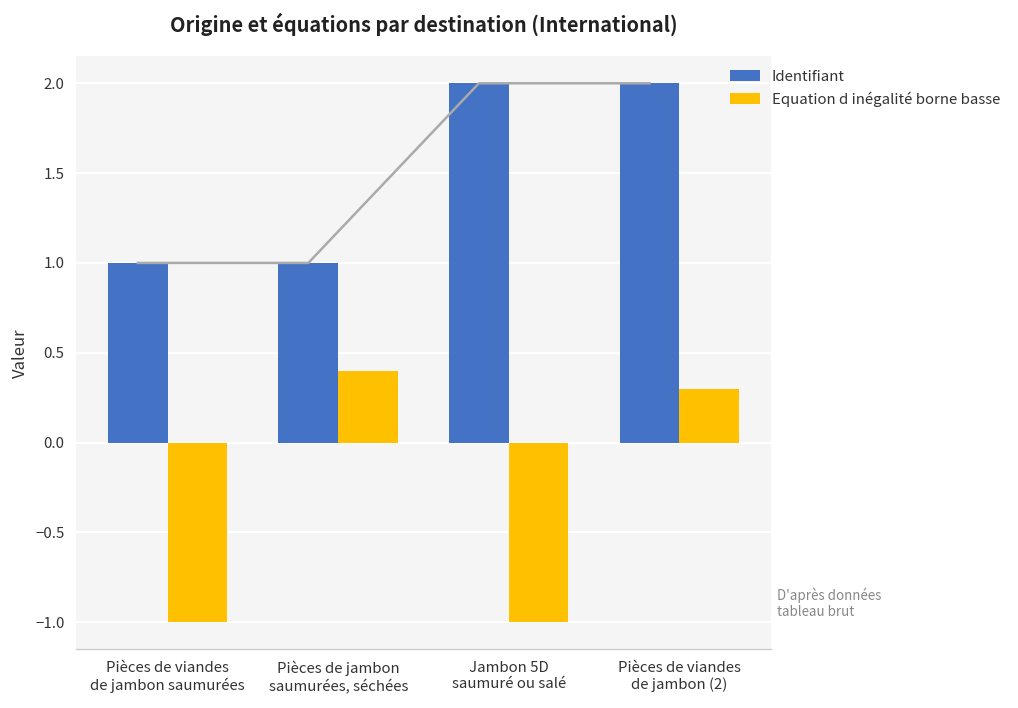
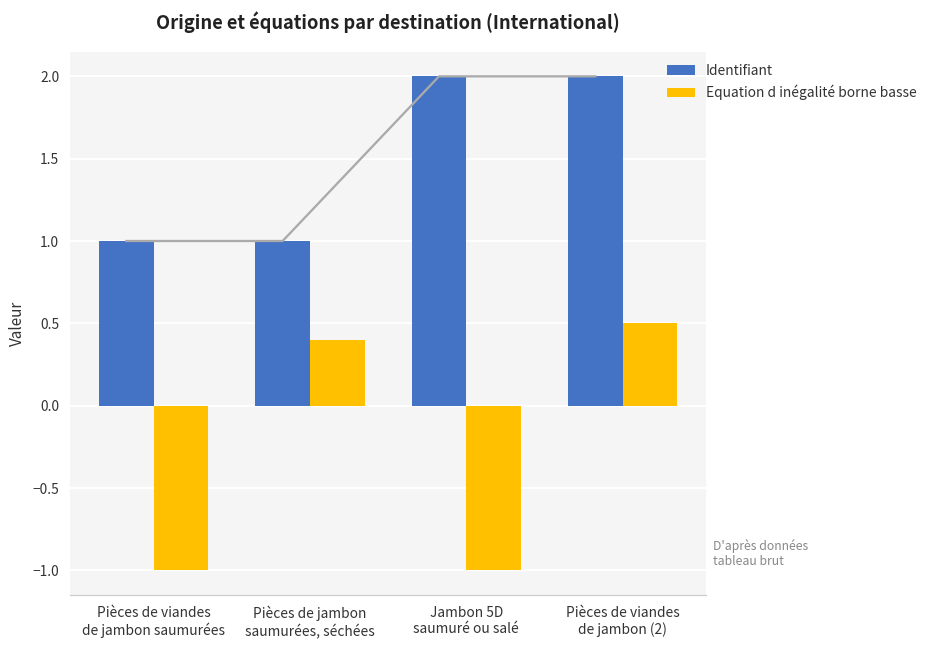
Equation d inégalité borne basse, Pièces de viandes de jambon (2): 0.3 -> 0.5
